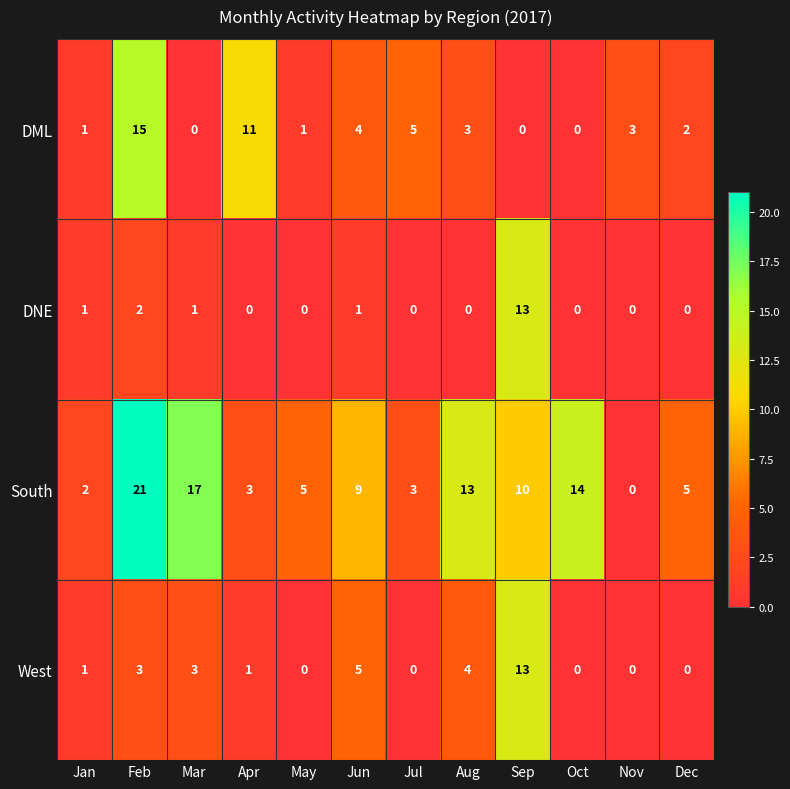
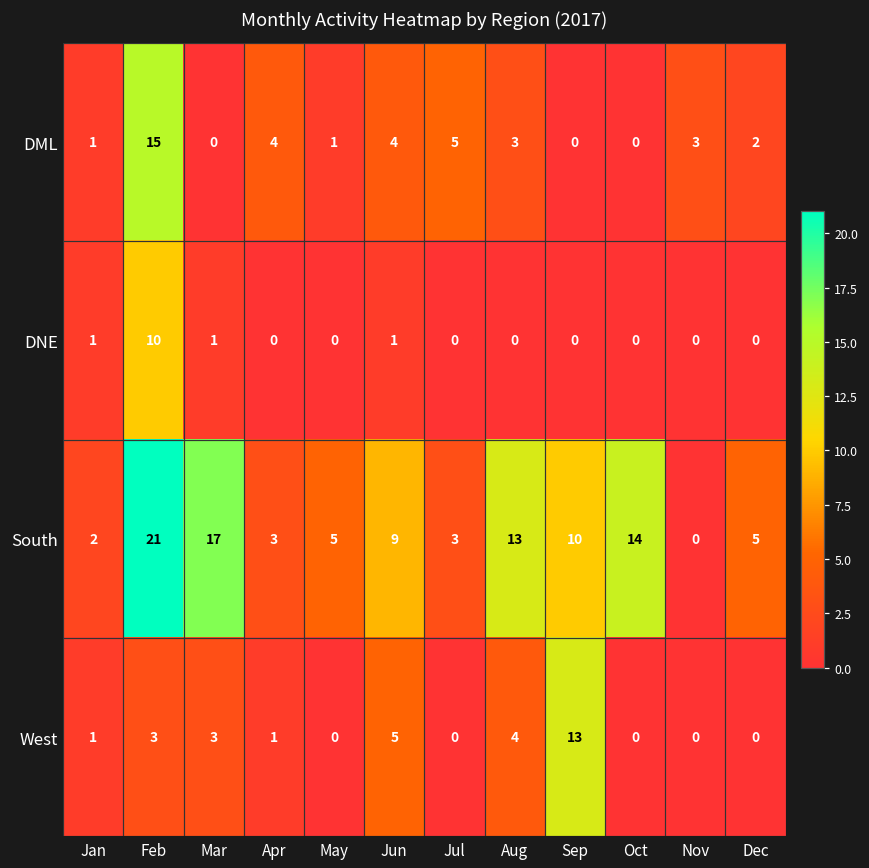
DML, Apr: 11 -> 4
DNE, Feb: 2 -> 10
DNE, Sep: 13 -> 0
